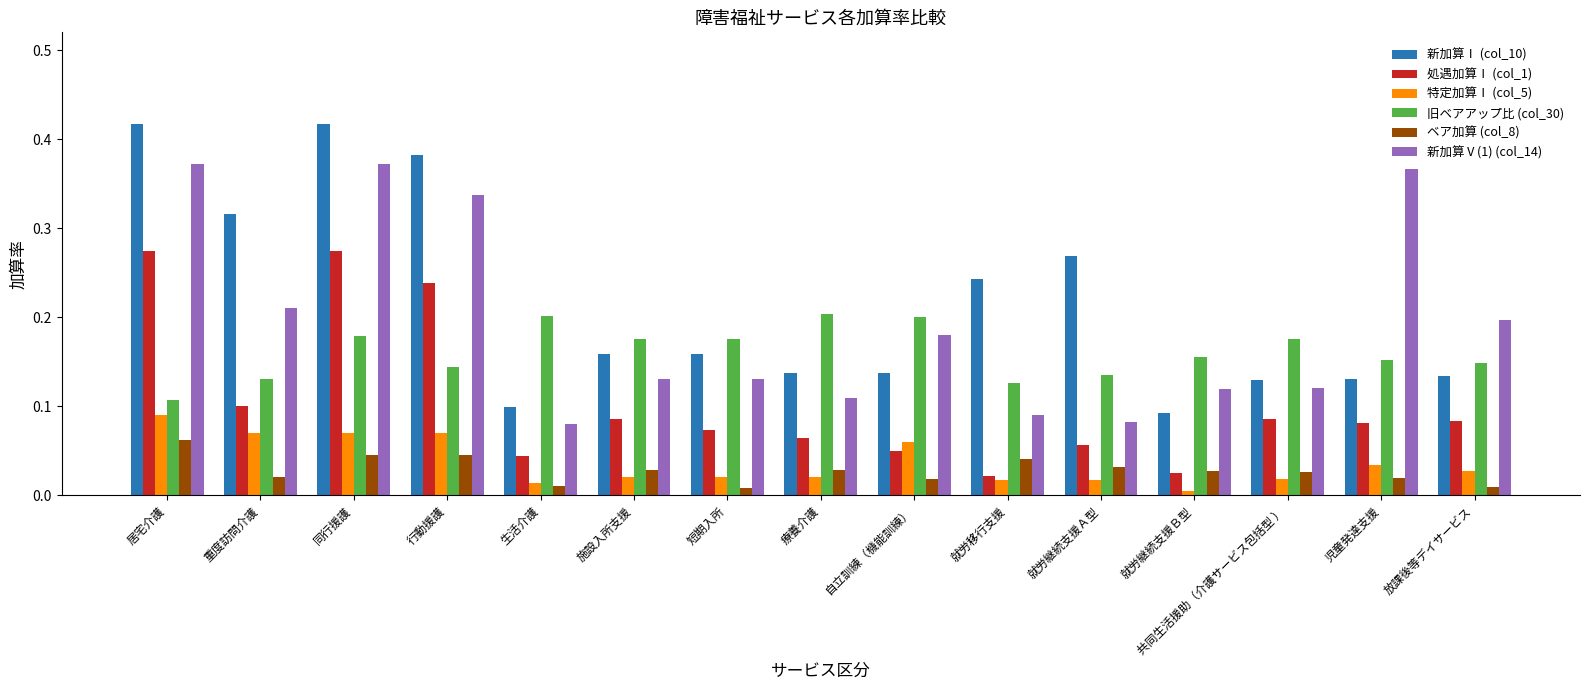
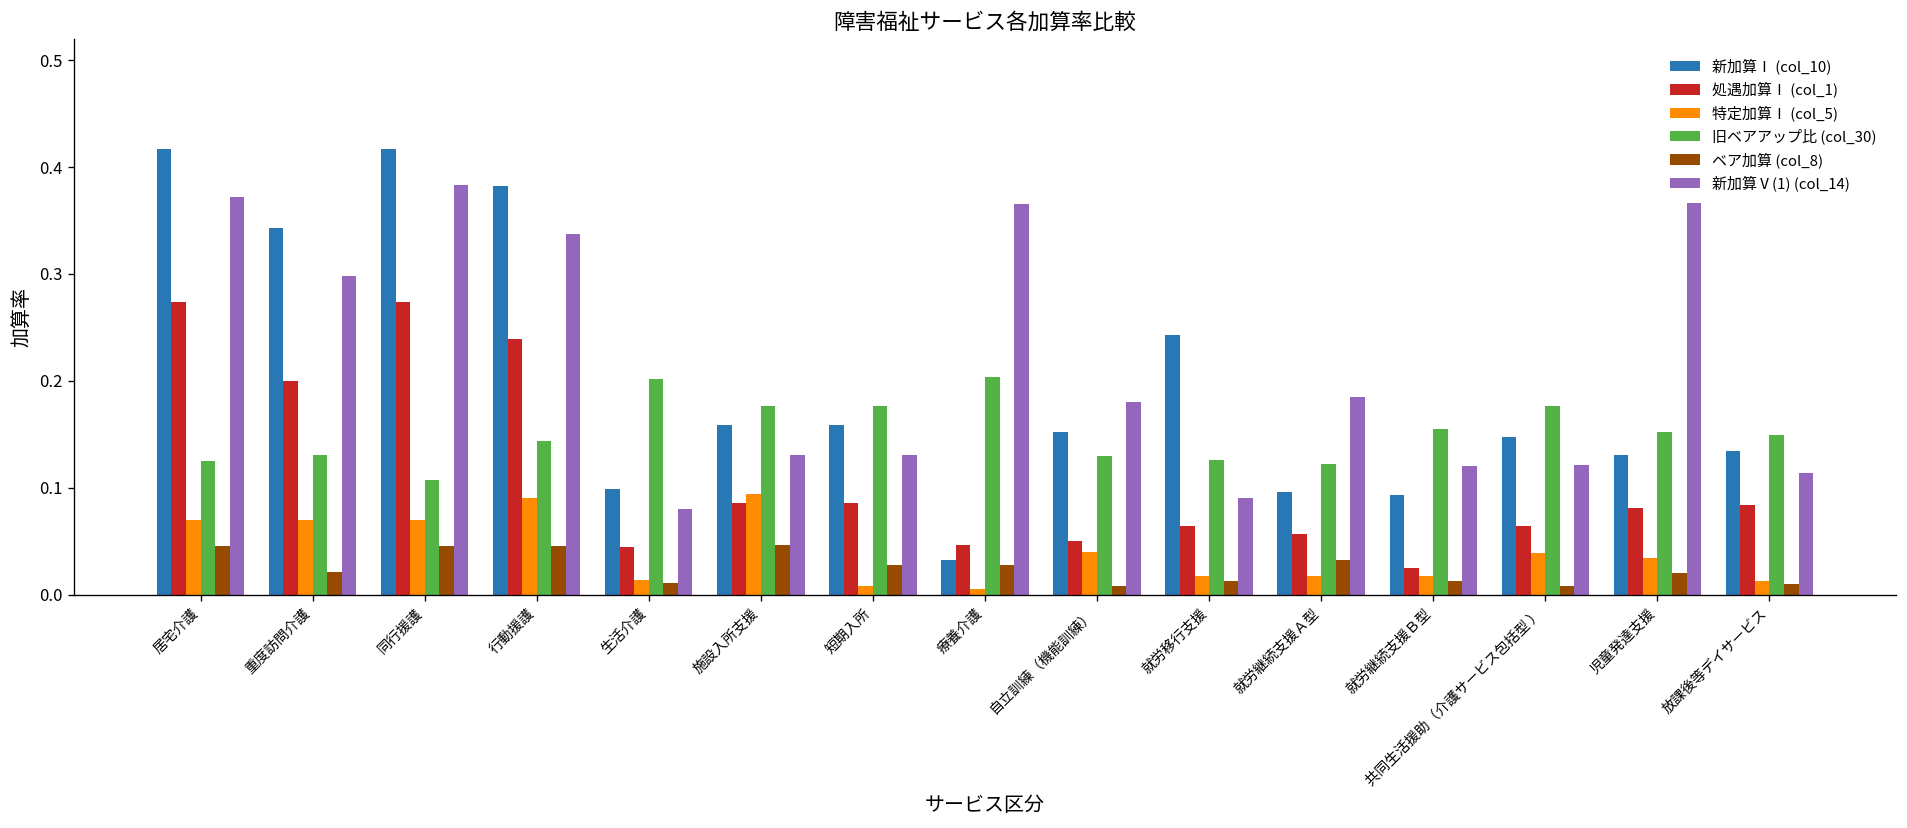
特定加算Ⅰ (col_5), 居宅介護: 0.09 -> 0.07
旧ベアアップ比 (col_30), 居宅介護: 0.11 -> 0.13
ベア加算 (col_8), 居宅介護: 0.06 -> 0.05
新加算Ⅰ (col_10), 重度訪問介護: 0.32 -> 0.34
処遇加算Ⅰ (col_1), 重度訪問介護: 0.1 -> 0.2
新加算Ⅴ(1) (col_14), 重度訪問介護: 0.21 -> 0.30
旧ベアアップ比 (col_30), 同行援護: 0.18 -> 0.11
新加算Ⅴ(1) (col_14), 同行援護: 0.37 -> 0.38
特定加算Ⅰ (col_5), 行動援護: 0.07 -> 0.09
特定加算Ⅰ (col_5), 施設入所支援: 0.02 -> 0.09
ベア加算 (col_8), 施設入所支援: 0.03 -> 0.05
処遇加算Ⅰ (col_1), 短期入所: 0.07 -> 0.09
特定加算Ⅰ (col_5), 短期入所: 0.02 -> 0.01
ベア加算 (col_8), 短期入所: 0.01 -> 0.03
新加算Ⅰ (col_10), 療養介護: 0.14 -> 0.03
処遇加算Ⅰ (col_1), 療養介護: 0.06 -> 0.05
特定加算Ⅰ (col_5), 療養介護: 0.02 -> 0.01
新加算Ⅴ(1) (col_14), 療養介護: 0.11 -> 0.37
新加算Ⅰ (col_10), 自立訓練（機能訓練）: 0.14 -> 0.15
特定加算Ⅰ (col_5), 自立訓練（機能訓練）: 0.06 -> 0.04
旧ベアアップ比 (col_30), 自立訓練（機能訓練）: 0.20 -> 0.13
ベア加算 (col_8), 自立訓練（機能訓練）: 0.02 -> 0.01
処遇加算Ⅰ (col_1), 就労移行支援: 0.02 -> 0.06
ベア加算 (col_8), 就労移行支援: 0.04 -> 0.01
新加算Ⅰ (col_10), 就労継続支援Ａ型: 0.27 -> 0.10
旧ベアアップ比 (col_30), 就労継続支援Ａ型: 0.14 -> 0.12
新加算Ⅴ(1) (col_14), 就労継続支援Ａ型: 0.08 -> 0.19
特定加算Ⅰ (col_5), 就労継続支援Ｂ型: 0.01 -> 0.02
ベア加算 (col_8), 就労継続支援Ｂ型: 0.03 -> 0.01
新加算Ⅰ (col_10), 共同生活援助（介護サービス包括型 ）: 0.13 -> 0.15
処遇加算Ⅰ (col_1), 共同生活援助（介護サービス包括型 ）: 0.09 -> 0.06
特定加算Ⅰ (col_5), 共同生活援助（介護サービス包括型 ）: 0.02 -> 0.04
ベア加算 (col_8), 共同生活援助（介護サービス包括型 ）: 0.03 -> 0.01
特定加算Ⅰ (col_5), 放課後等デイサービス: 0.03 -> 0.01
新加算Ⅴ(1) (col_14), 放課後等デイサービス: 0.20 -> 0.11
